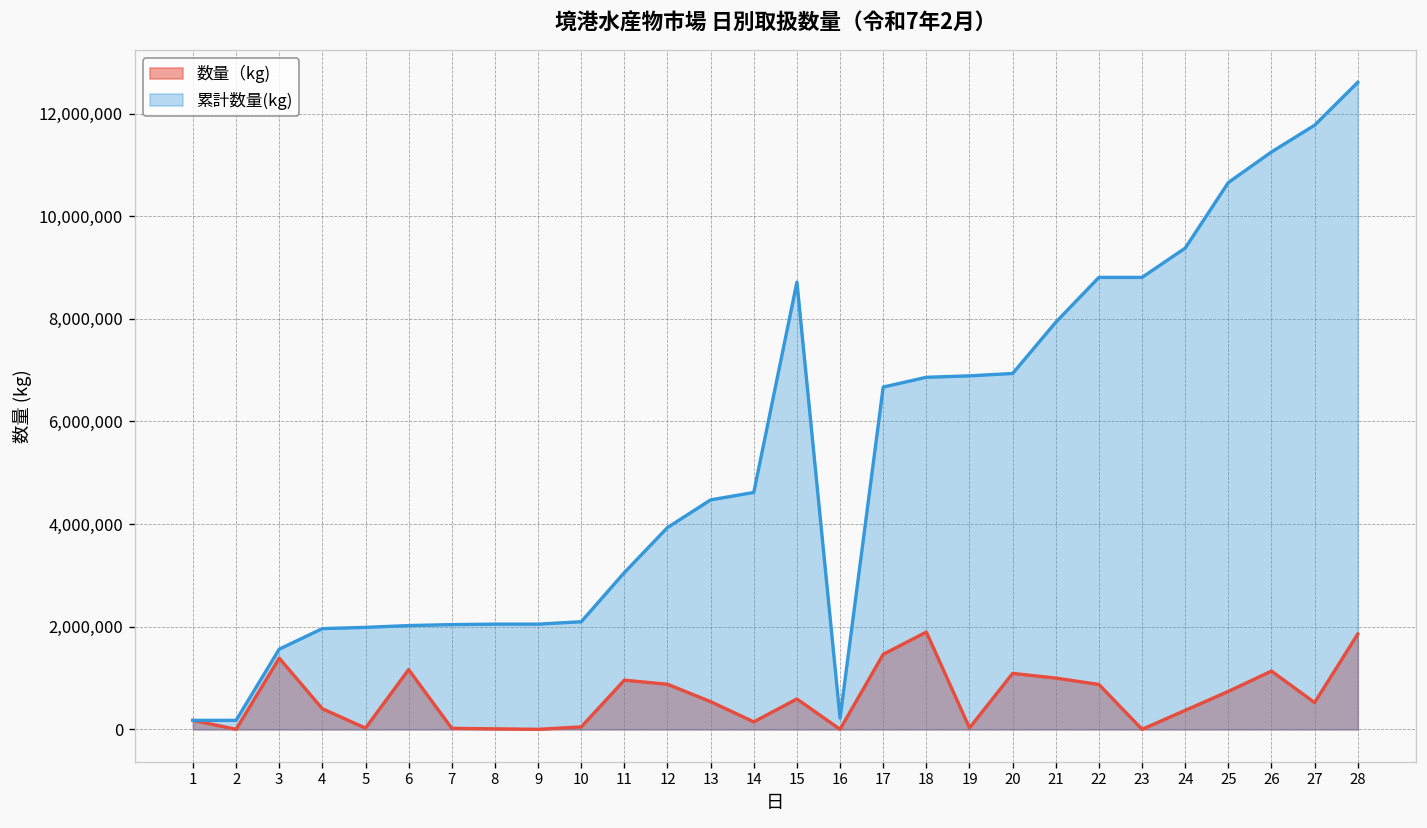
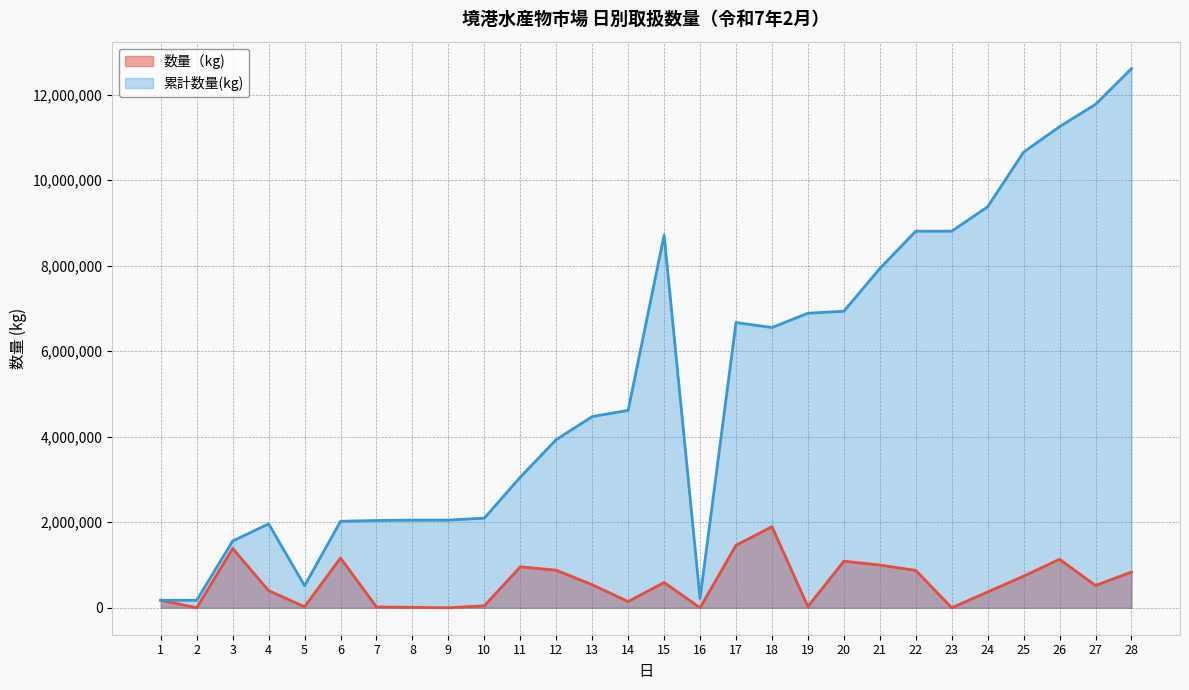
累計数量(kg), 5: 2,000,000 -> 500,000
累計数量(kg), 18: 6,900,000 -> 6,600,000
数量（kg), 28: 1,900,000 -> 800,000
